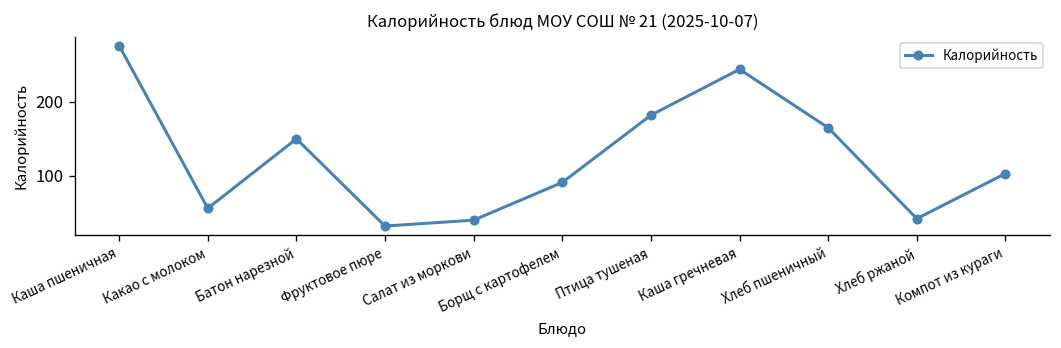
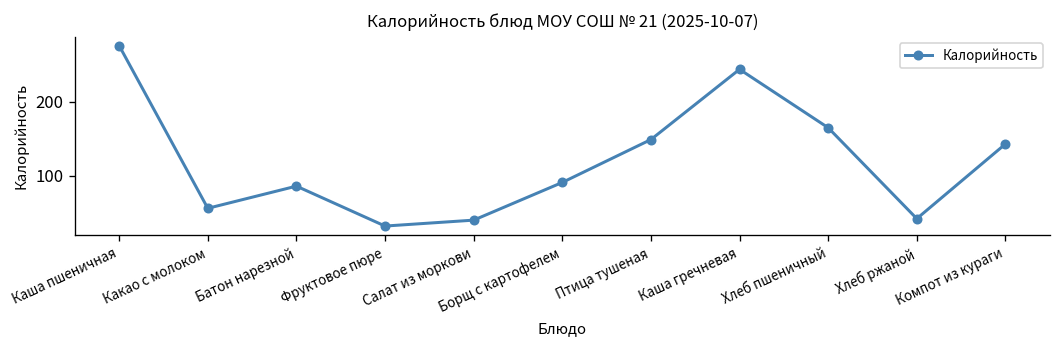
Батон нарезной: 150 -> 90
Птица тушеная: 180 -> 150
Компот из кураги: 100 -> 140
